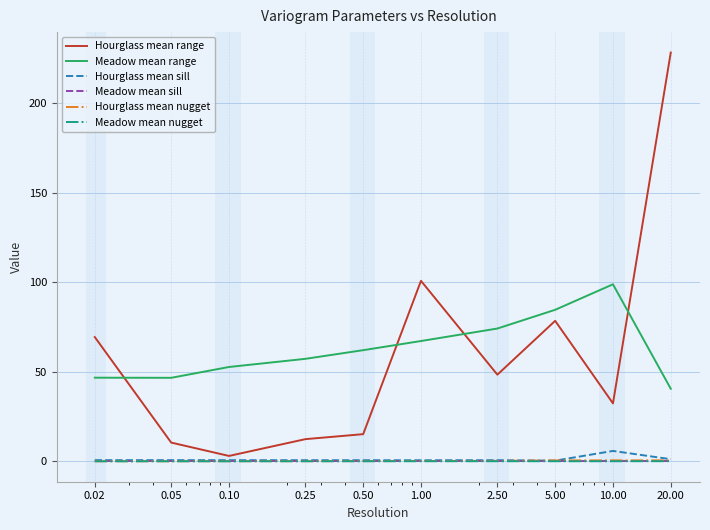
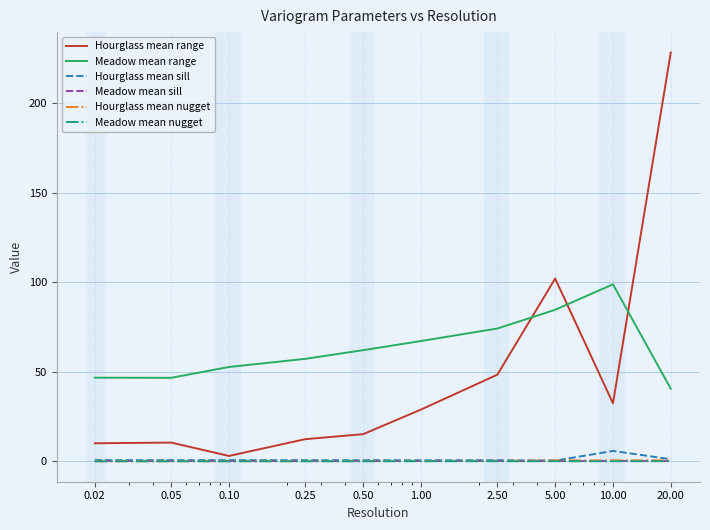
Hourglass mean range, 0.02: 69 -> 10
Hourglass mean range, 1.00: 101 -> 29
Hourglass mean range, 5.00: 79 -> 102
